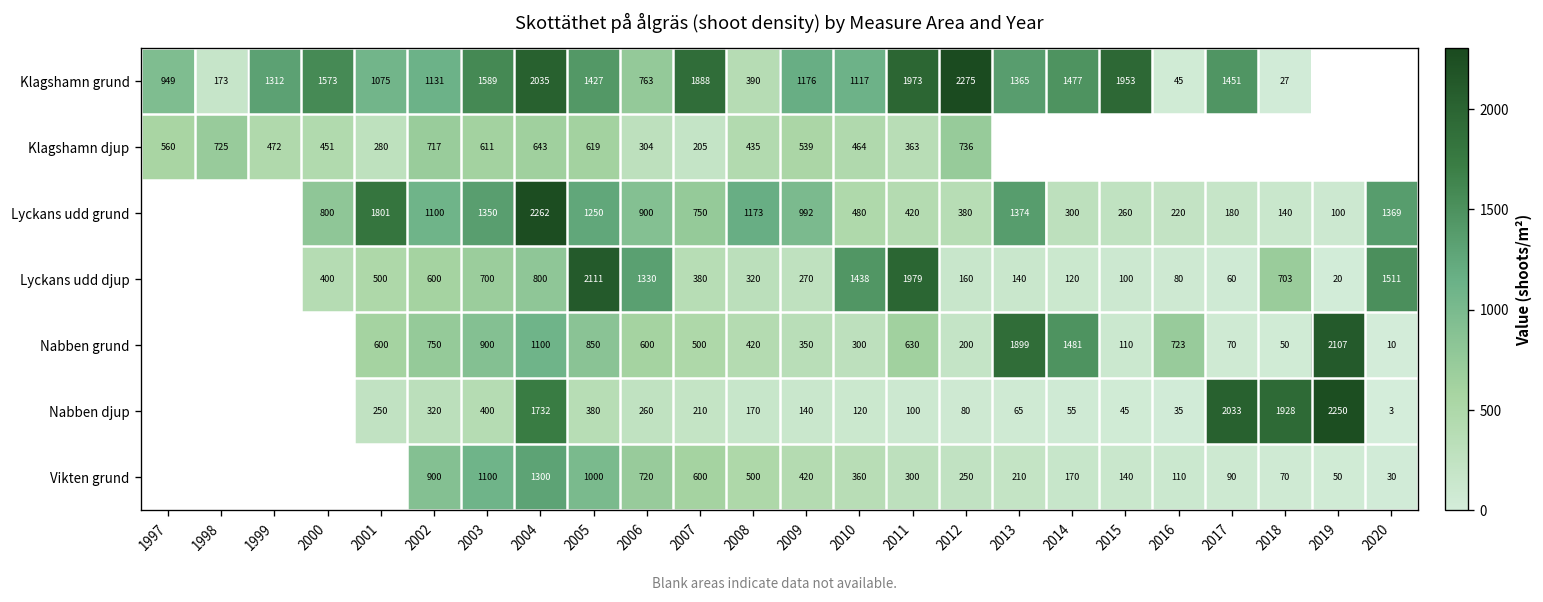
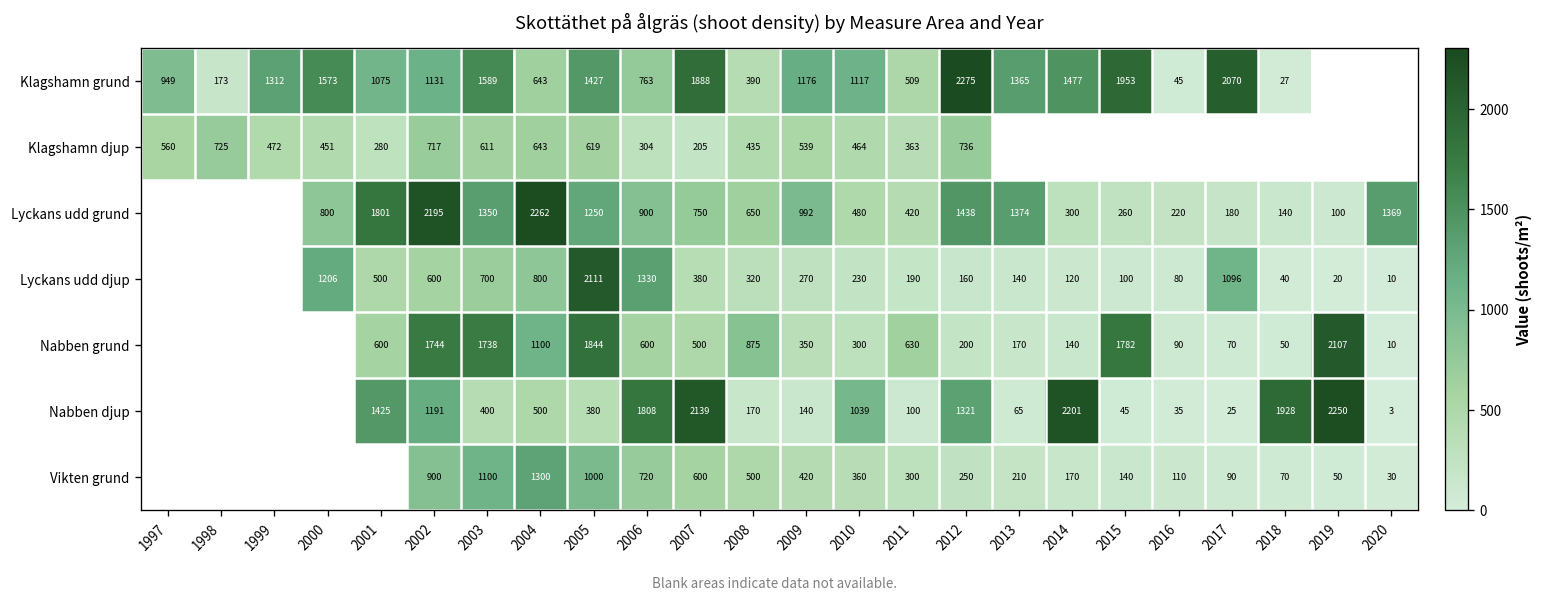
Klagshamn grund, 2004: 2035 -> 643
Klagshamn grund, 2011: 1973 -> 509
Klagshamn grund, 2017: 1451 -> 2070
Lyckans udd grund, 2002: 1100 -> 2195
Lyckans udd grund, 2008: 1173 -> 650
Lyckans udd grund, 2012: 380 -> 1438
Lyckans udd djup, 2000: 400 -> 1206
Lyckans udd djup, 2010: 1438 -> 230
Lyckans udd djup, 2011: 1979 -> 190
Lyckans udd djup, 2017: 60 -> 1096
Lyckans udd djup, 2018: 703 -> 40
Lyckans udd djup, 2020: 1511 -> 10
Nabben grund, 2002: 750 -> 1744
Nabben grund, 2003: 900 -> 1738
Nabben grund, 2005: 850 -> 1844
Nabben grund, 2008: 420 -> 875
Nabben grund, 2013: 1899 -> 170
Nabben grund, 2014: 1481 -> 140
Nabben grund, 2015: 110 -> 1782
Nabben grund, 2016: 723 -> 90
Nabben djup, 2001: 250 -> 1425
Nabben djup, 2002: 320 -> 1191
Nabben djup, 2004: 1732 -> 500
Nabben djup, 2006: 260 -> 1808
Nabben djup, 2007: 210 -> 2139
Nabben djup, 2010: 120 -> 1039
Nabben djup, 2012: 80 -> 1321
Nabben djup, 2014: 55 -> 2201
Nabben djup, 2017: 2033 -> 25
